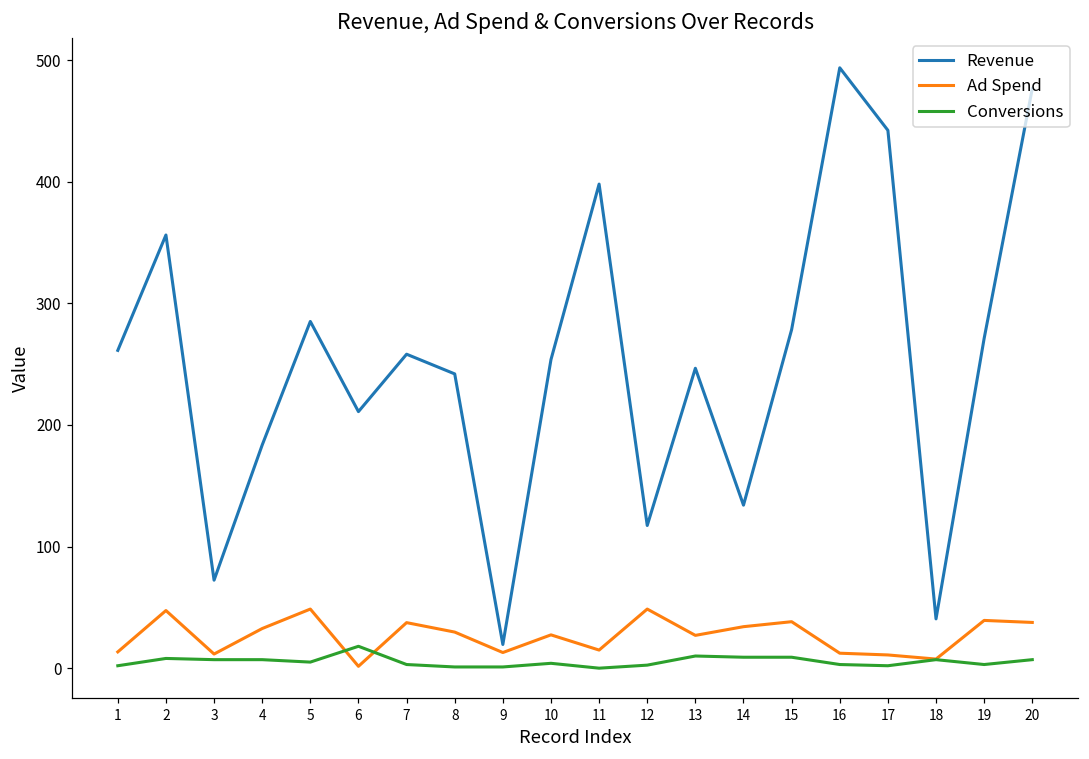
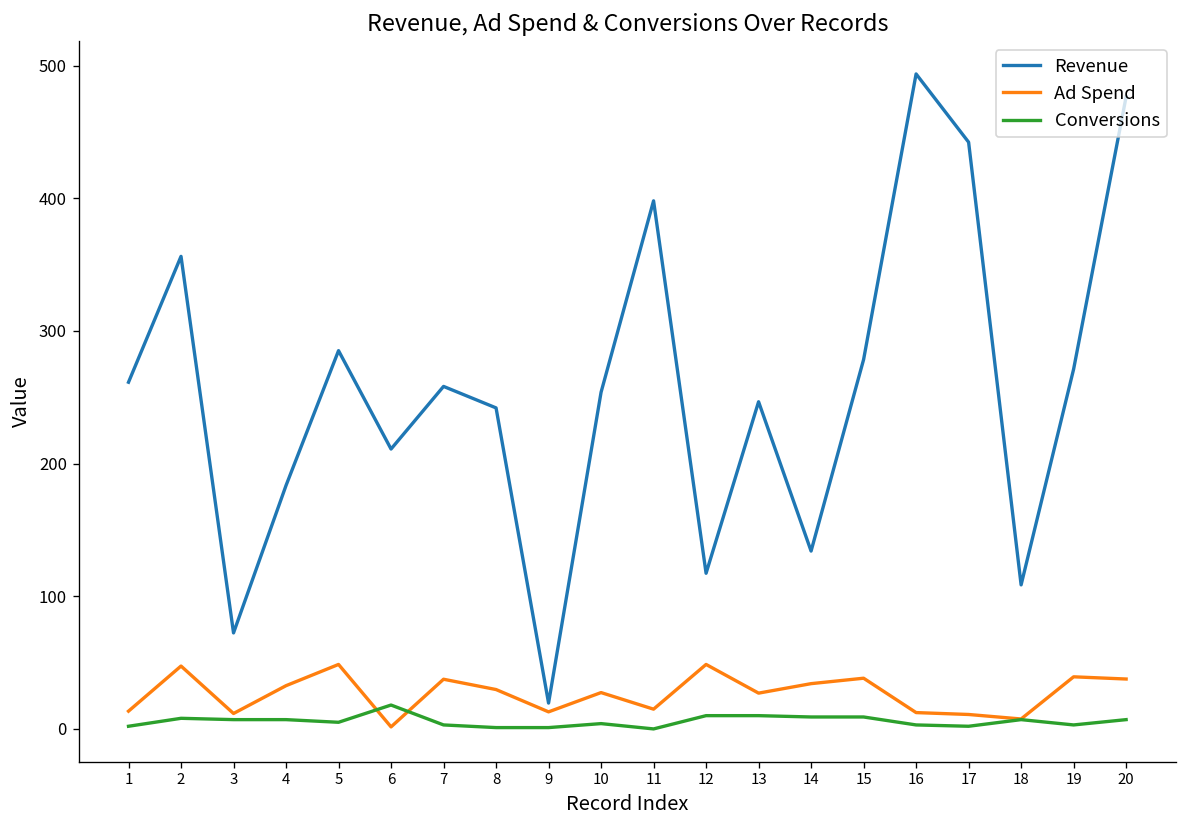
Conversions, 12: 3 -> 10
Revenue, 18: 41 -> 109
